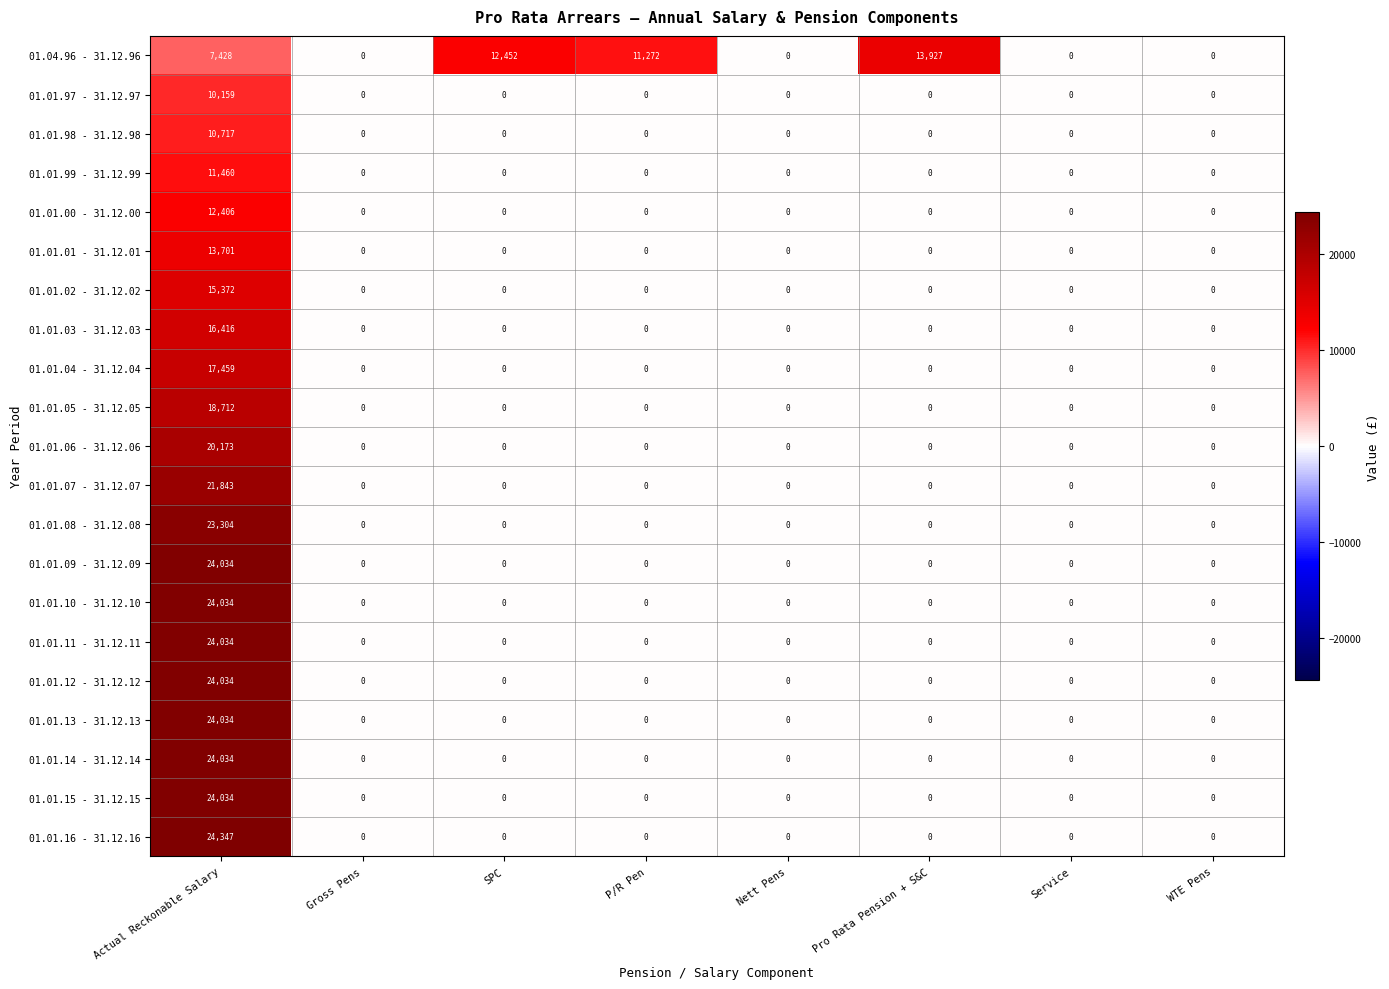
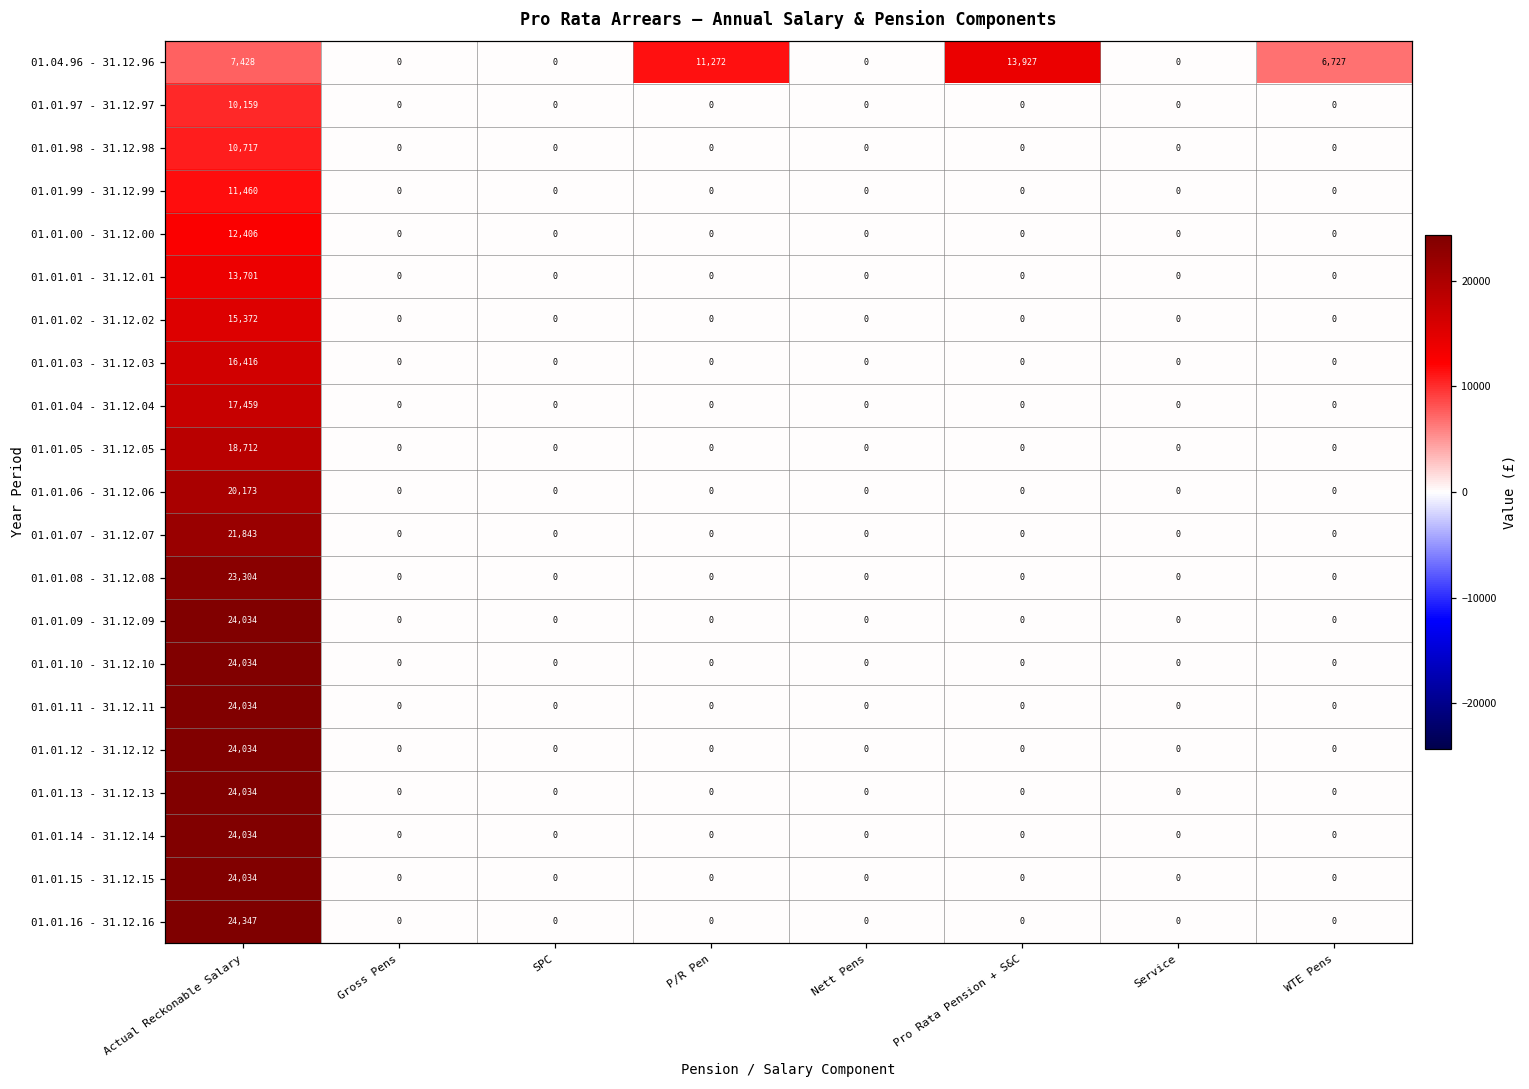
01.04.96 - 31.12.96, SPC: 12,452 -> 0
01.04.96 - 31.12.96, WTE Pens: 0 -> 6,727
